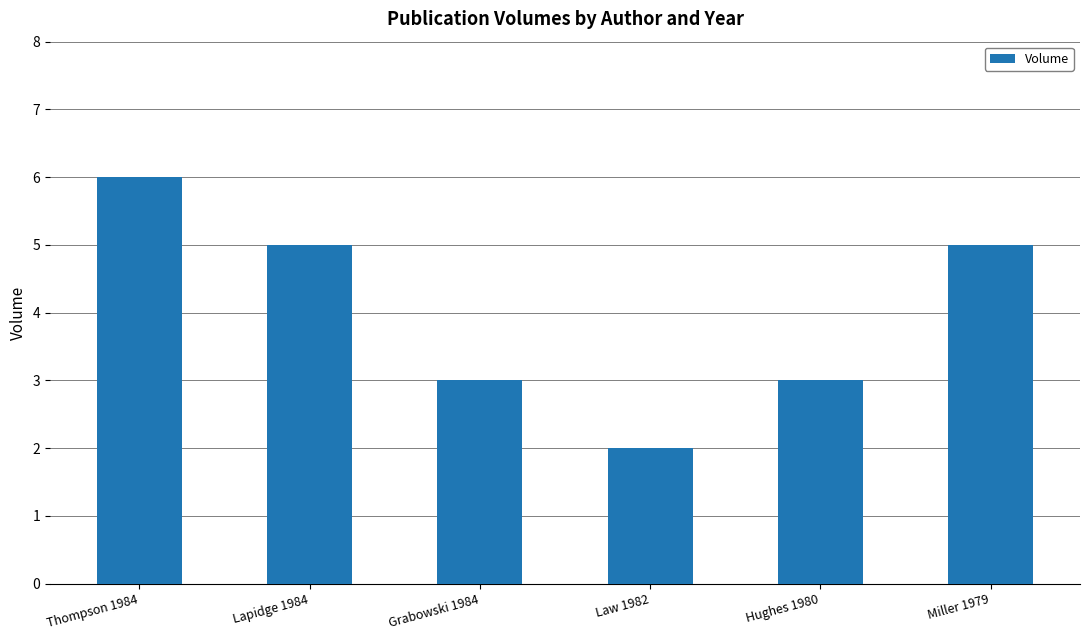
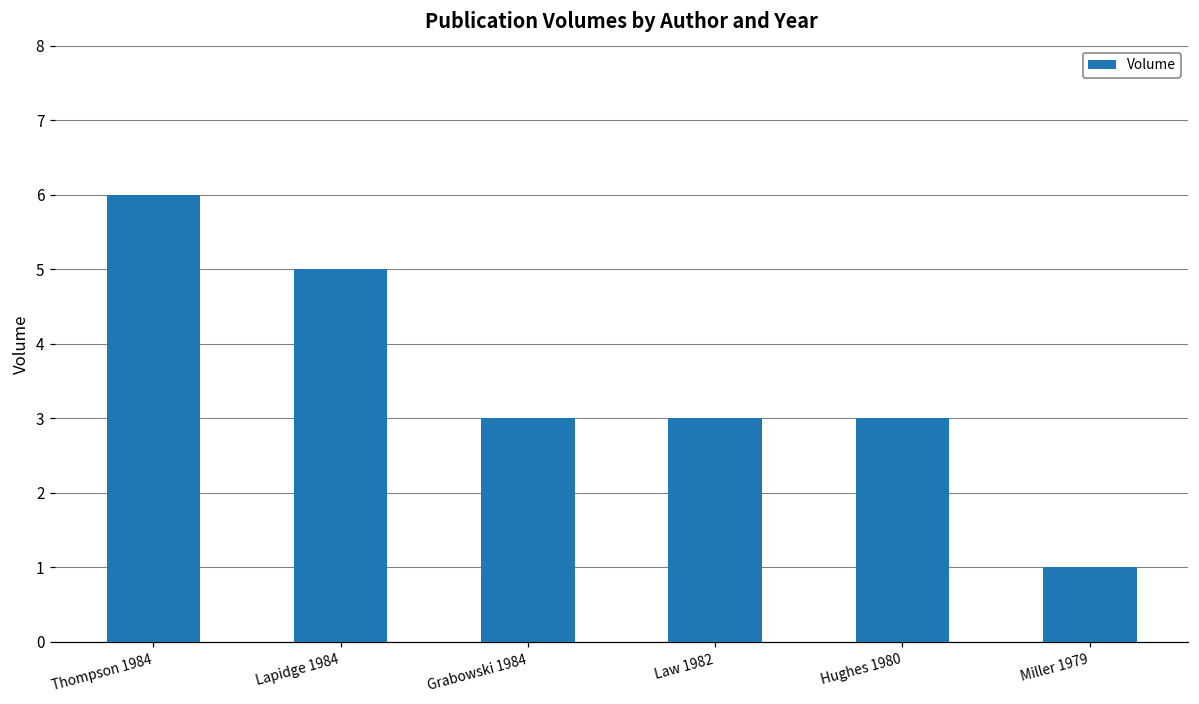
Law 1982: 2 -> 3
Miller 1979: 5 -> 1
